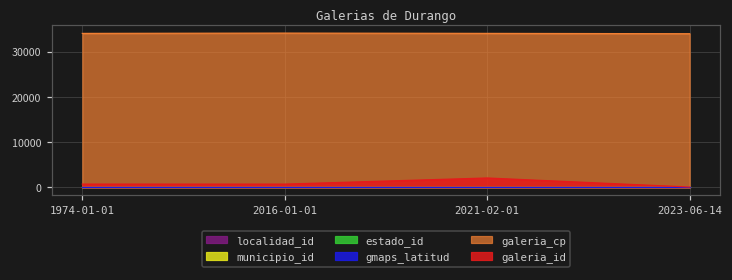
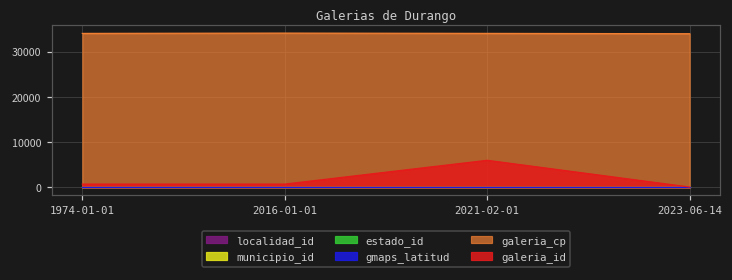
galeria_id, 2021-02-01: 2000 -> 6000
